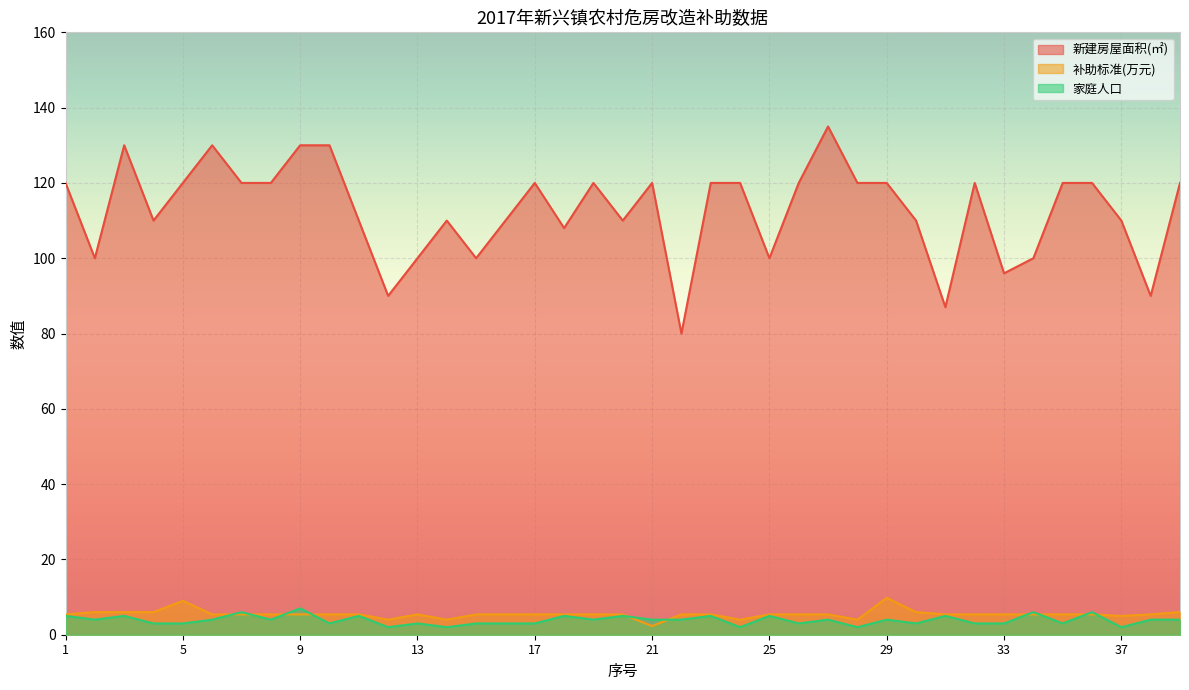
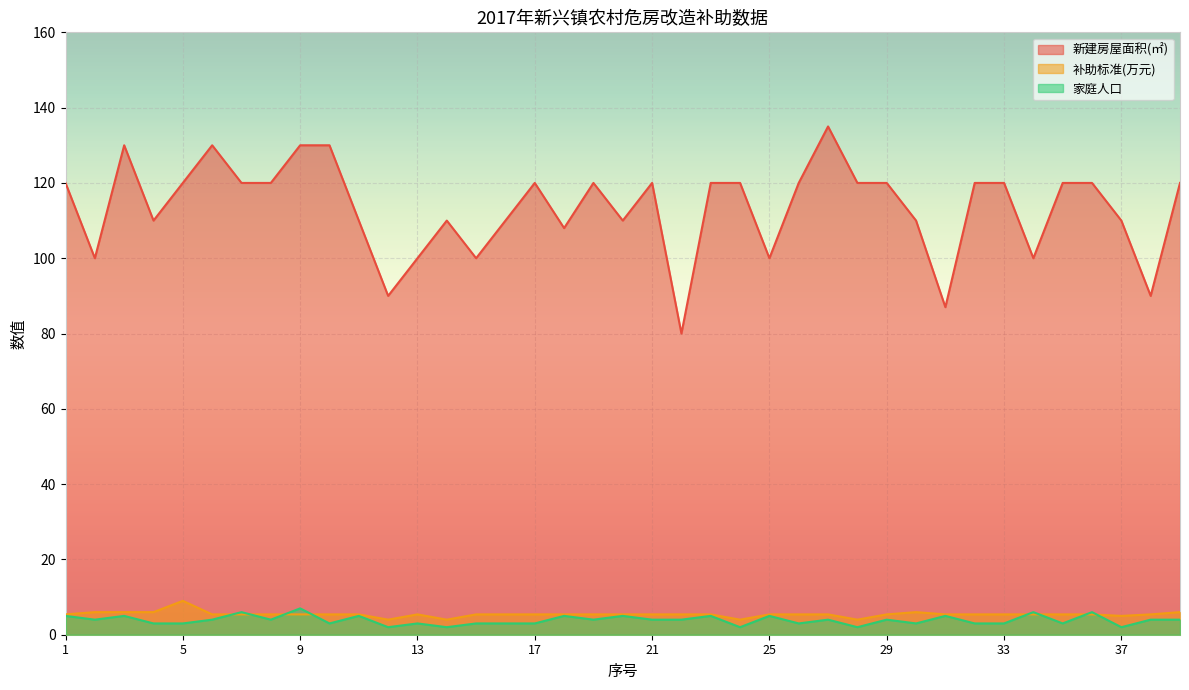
补助标准(万元), 21: 2 -> 5
补助标准(万元), 29: 10 -> 5
新建房屋面积(㎡), 33: 96 -> 120
